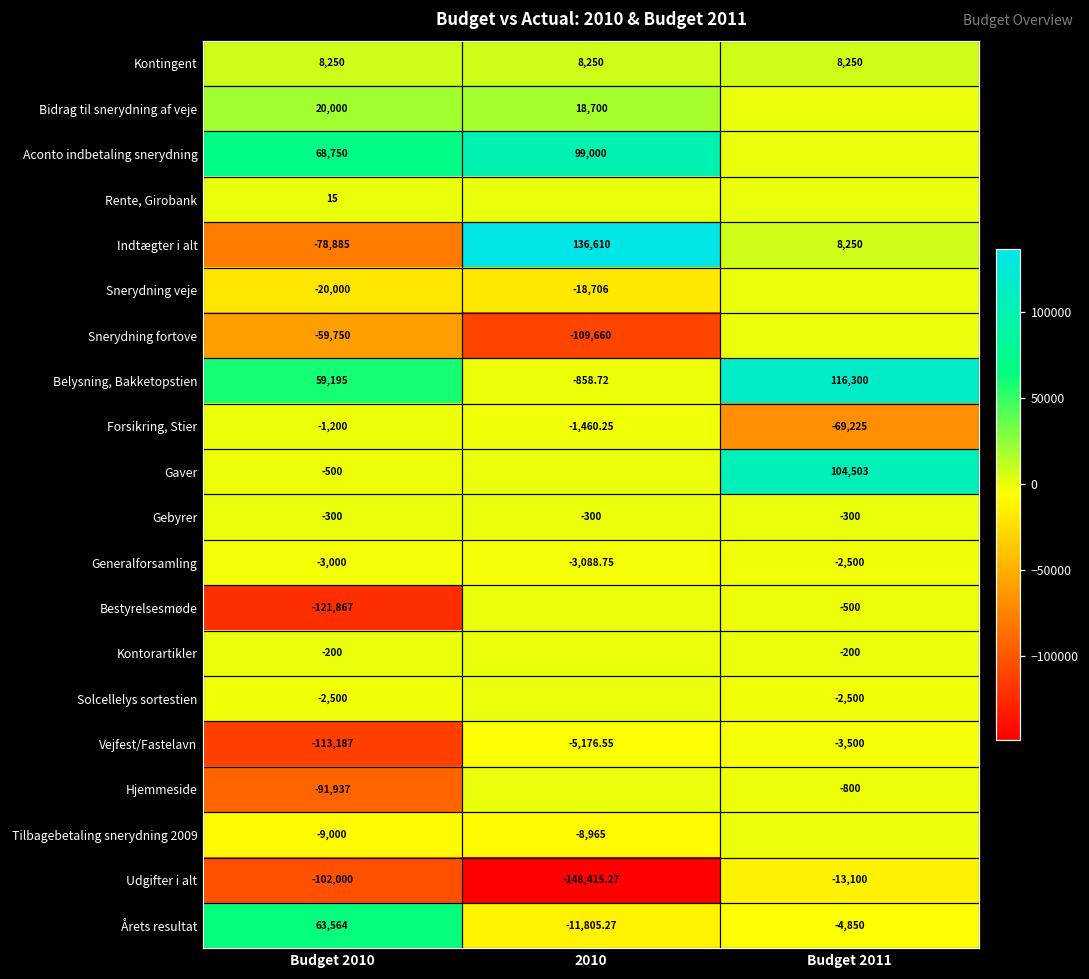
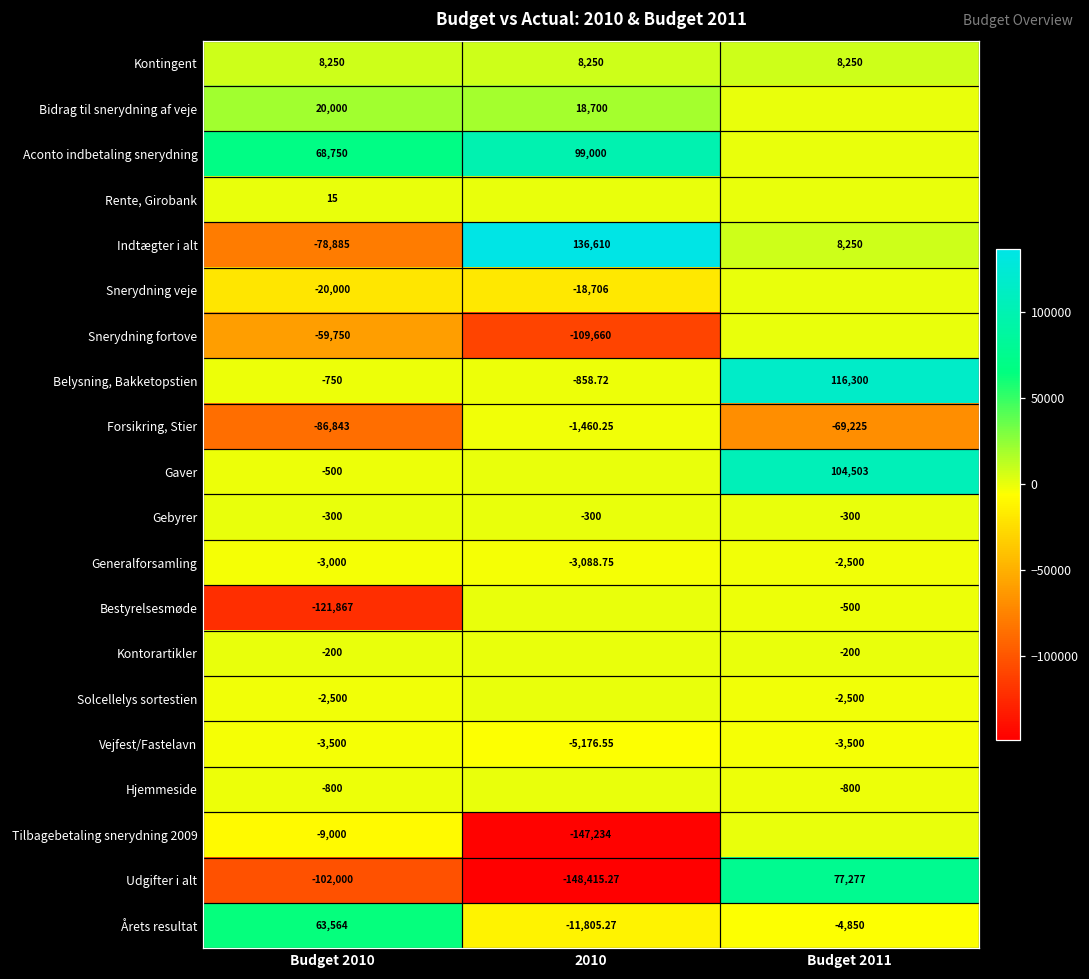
Belysning, Bakketopstien, Budget 2010: 59,195 -> -750
Forsikring, Stier, Budget 2010: -1,200 -> -86,843
Vejfest/Fastelavn, Budget 2010: -113,187 -> -3,500
Hjemmeside, Budget 2010: -91,937 -> -800
Tilbagebetaling snerydning 2009, 2010: -8,965 -> -147,234
Udgifter i alt, Budget 2011: -13,100 -> 77,277
